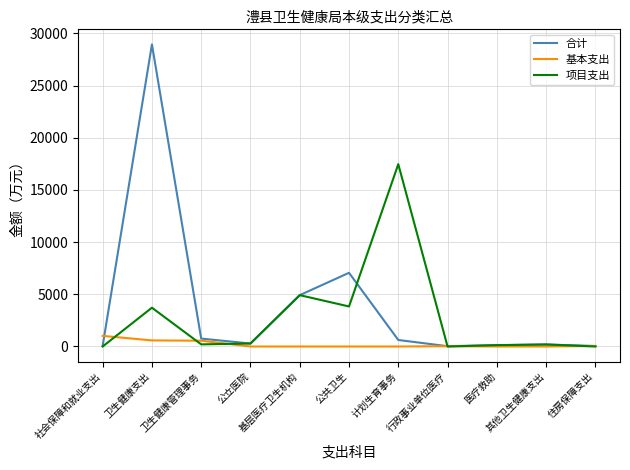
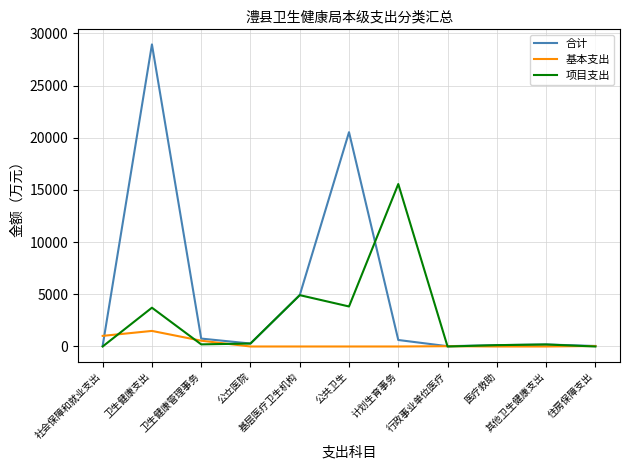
基本支出, 卫生健康支出: 600 -> 1500
合计, 公共卫生: 7100 -> 20500
项目支出, 计划生育事务: 17500 -> 15600
